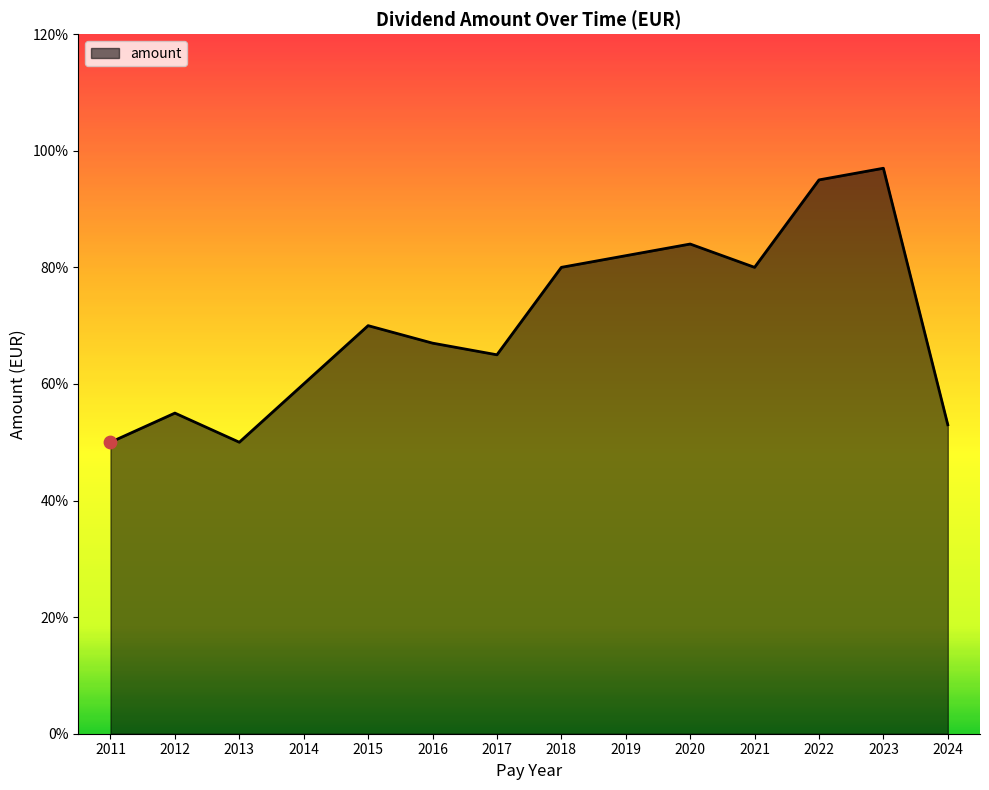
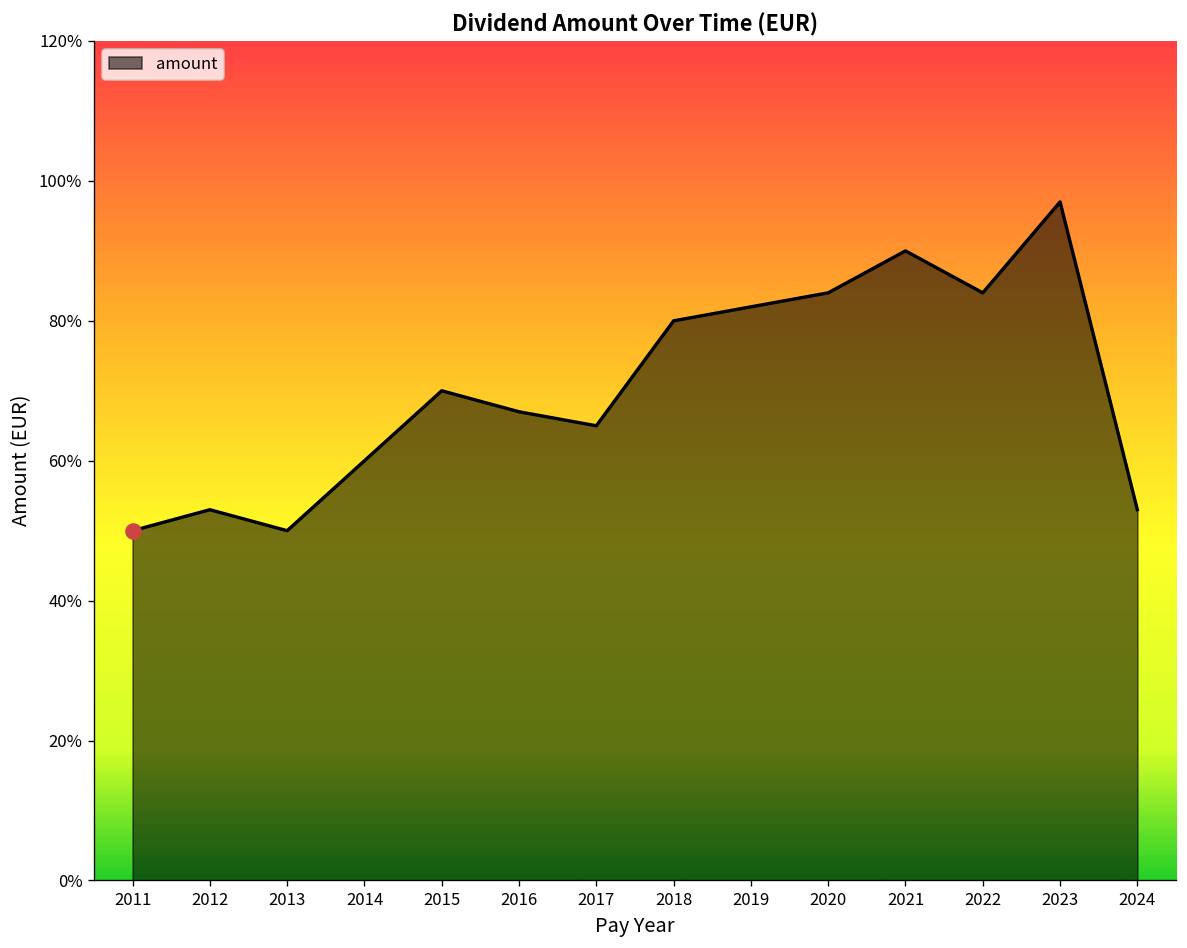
amount, 2012: 55% -> 53%
amount, 2021: 80% -> 90%
amount, 2022: 95% -> 84%
